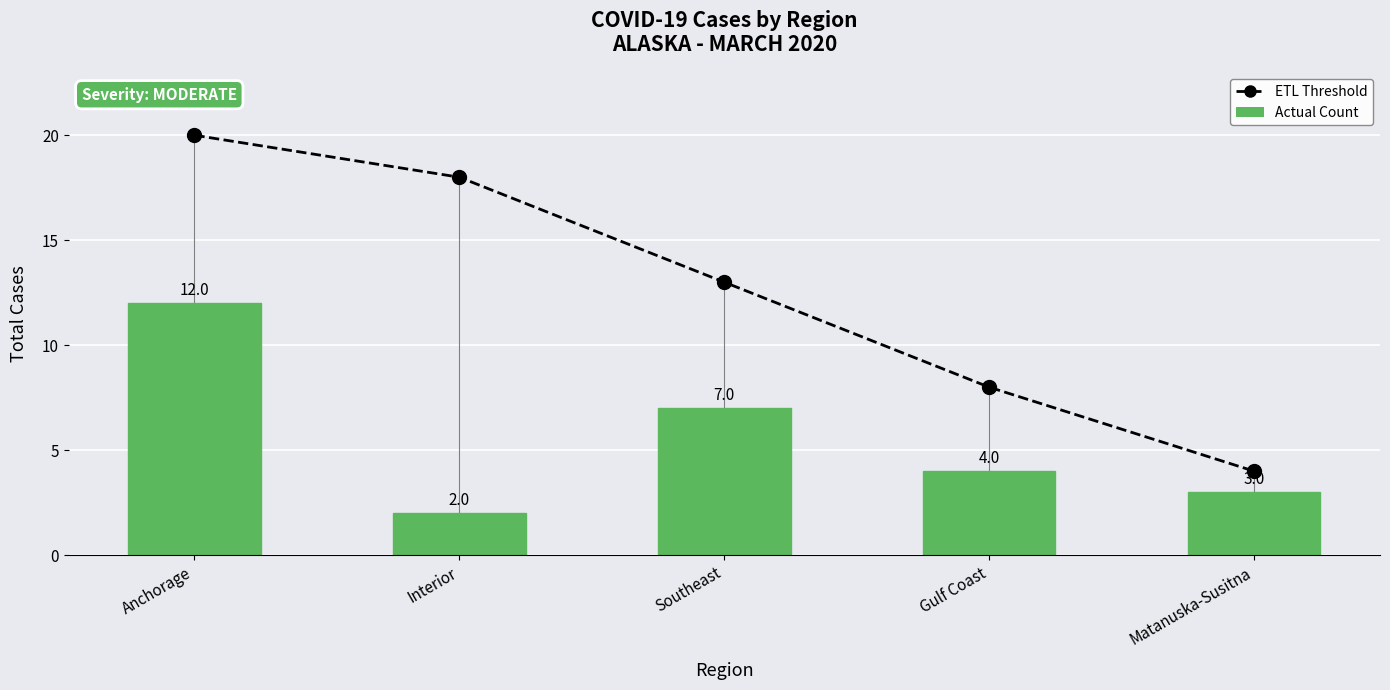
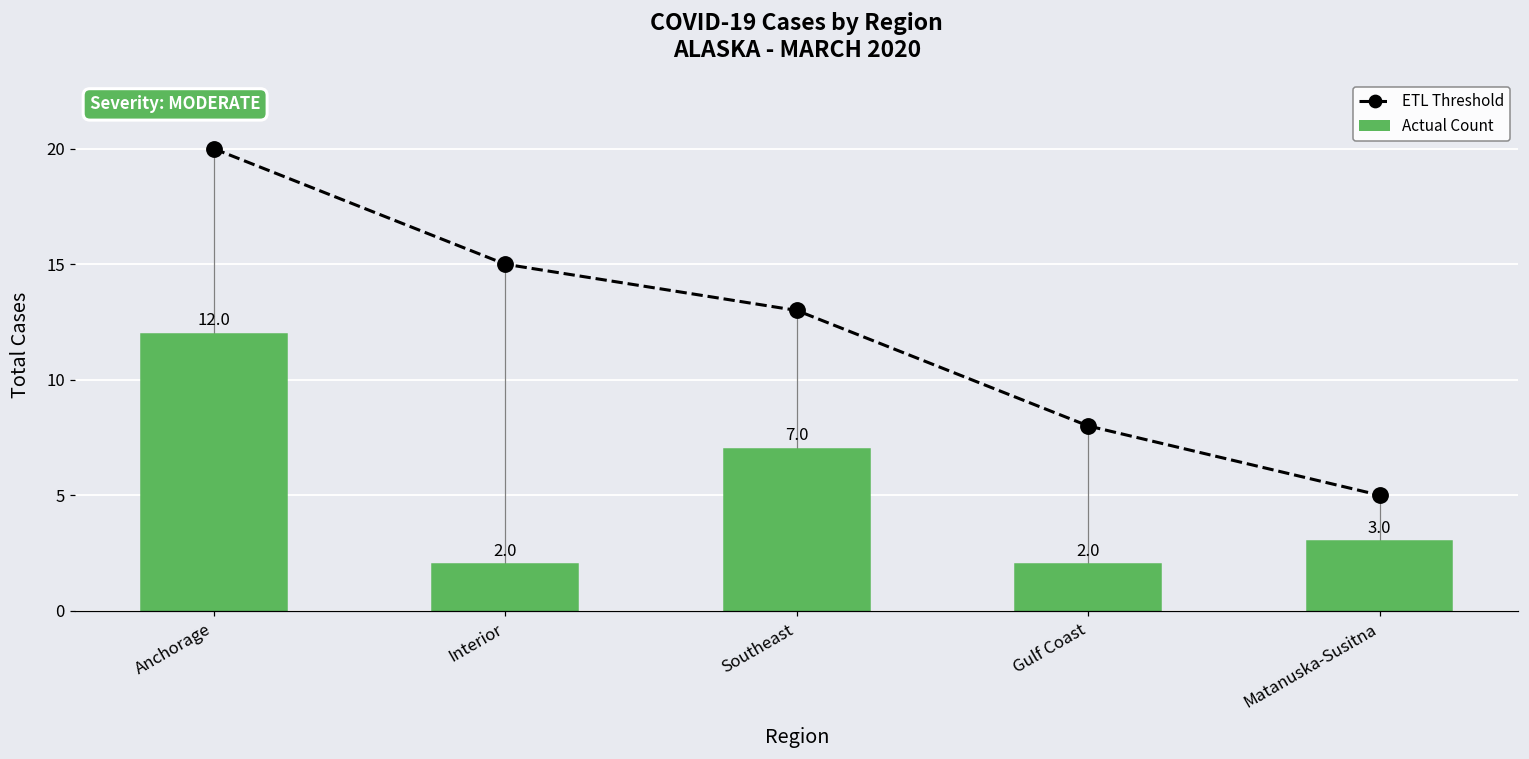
ETL Threshold, Interior: 18 -> 15
Actual Count, Gulf Coast: 4.0 -> 2.0
ETL Threshold, Matanuska-Susitna: 4 -> 5
